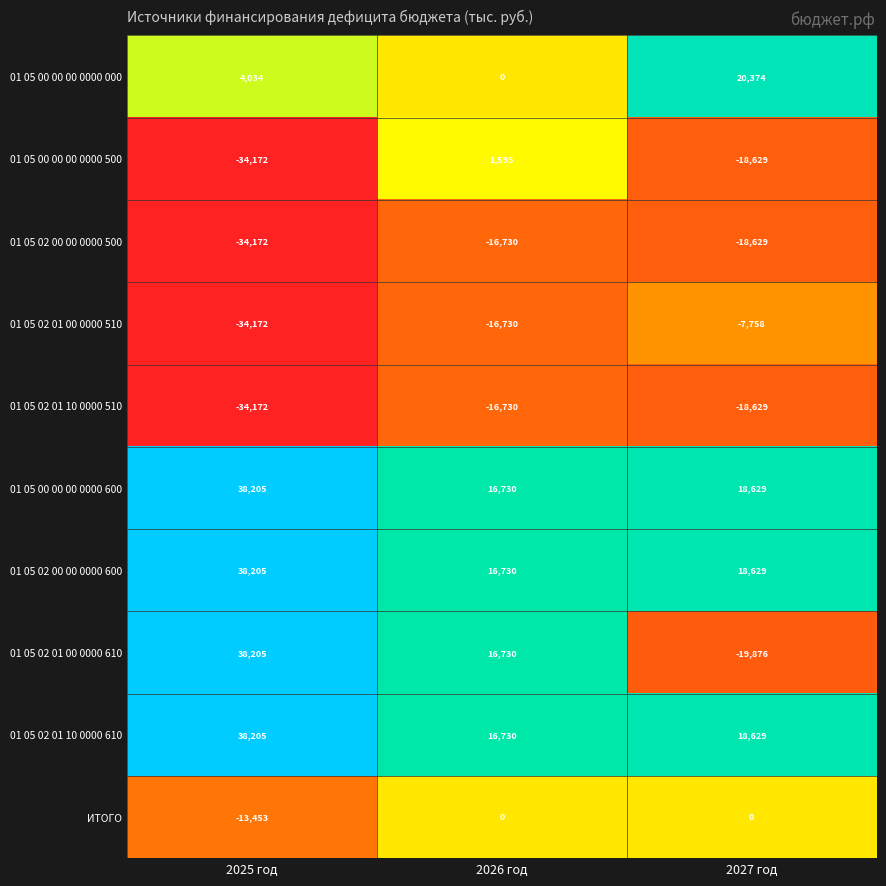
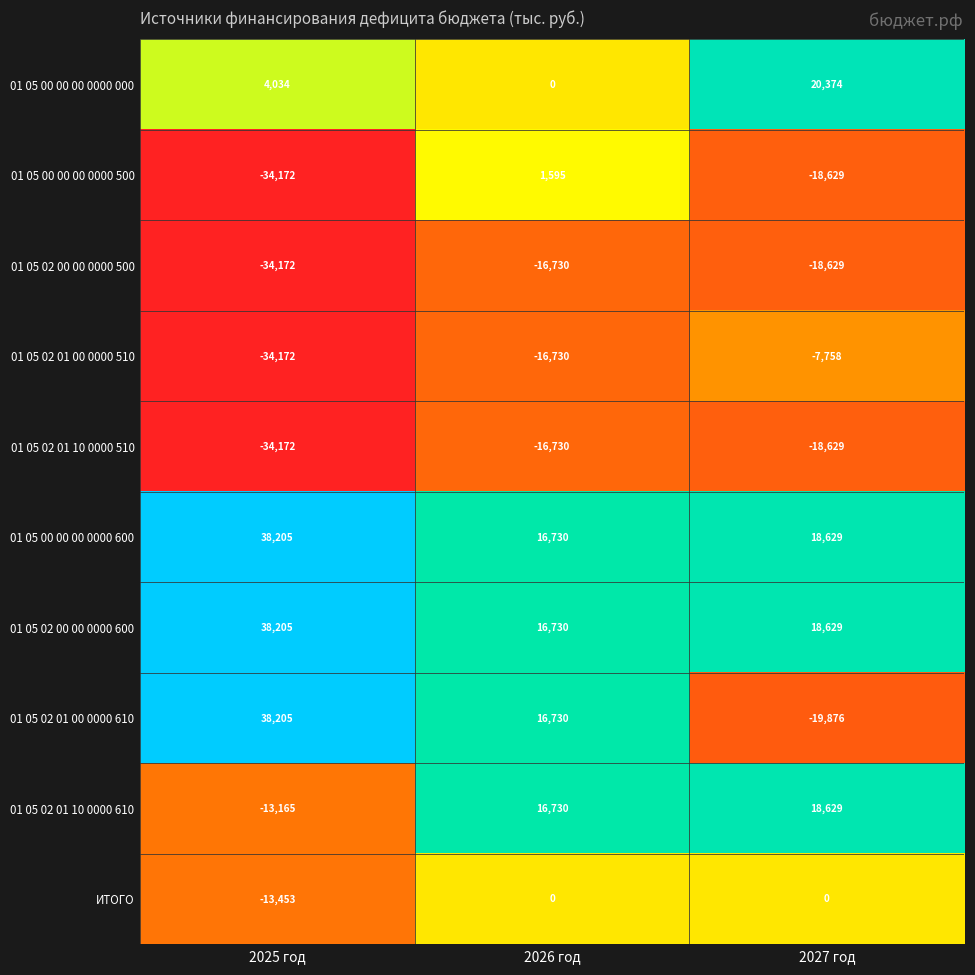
01 05 02 01 10 0000 610, 2025 год: 38,205 -> -13,165
